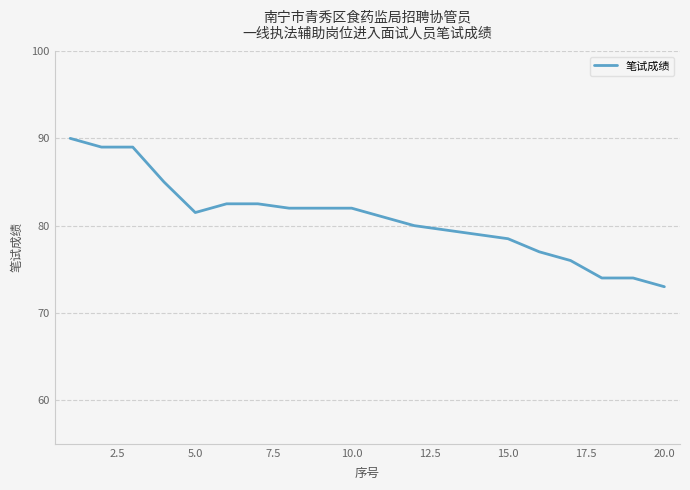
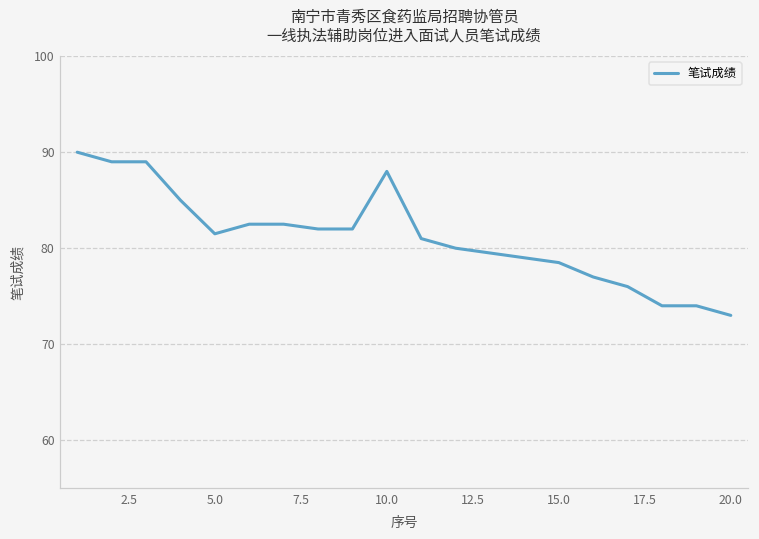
10.0: 82 -> 88
